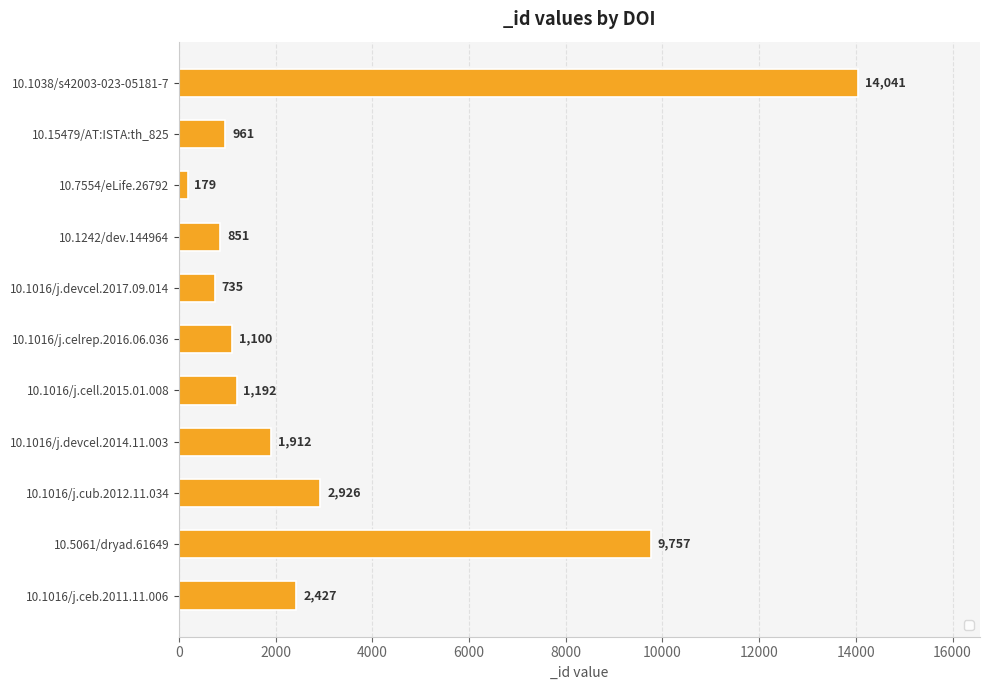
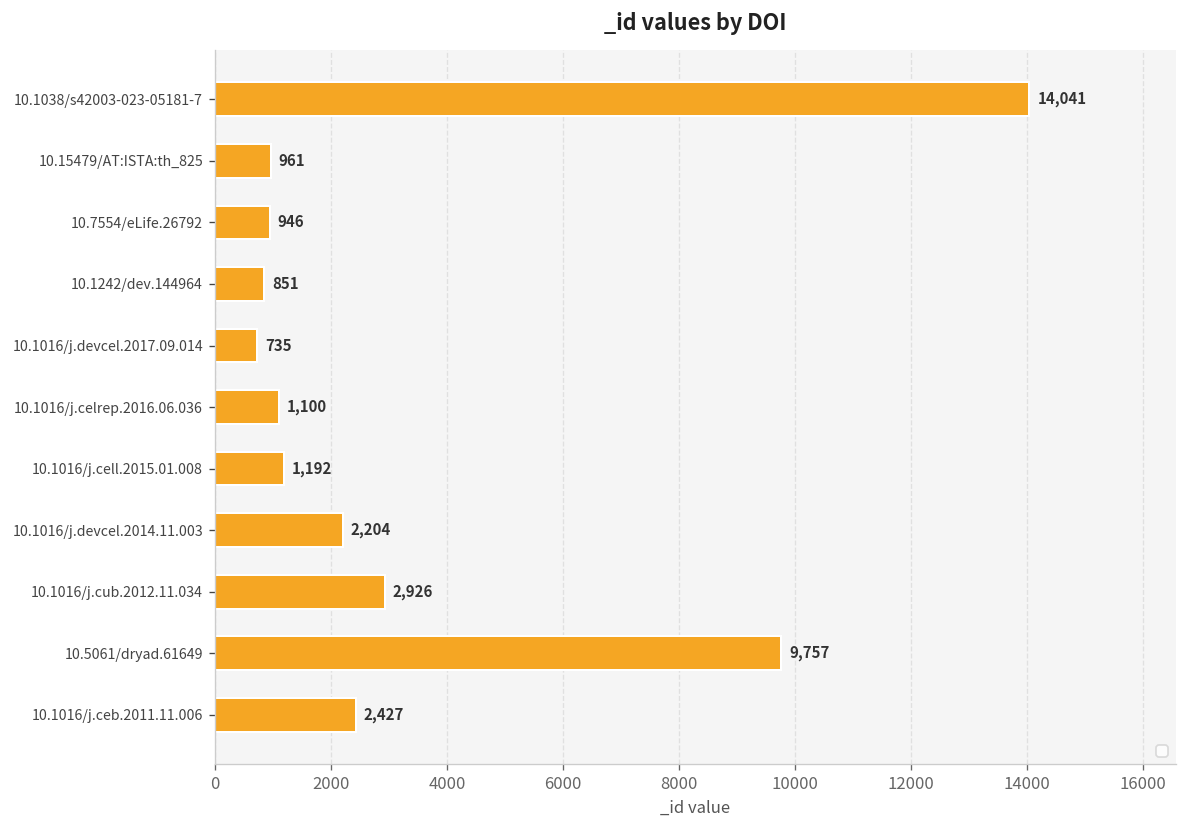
10.7554/eLife.26792: 179 -> 946
10.1016/j.devcel.2014.11.003: 1,912 -> 2,204
